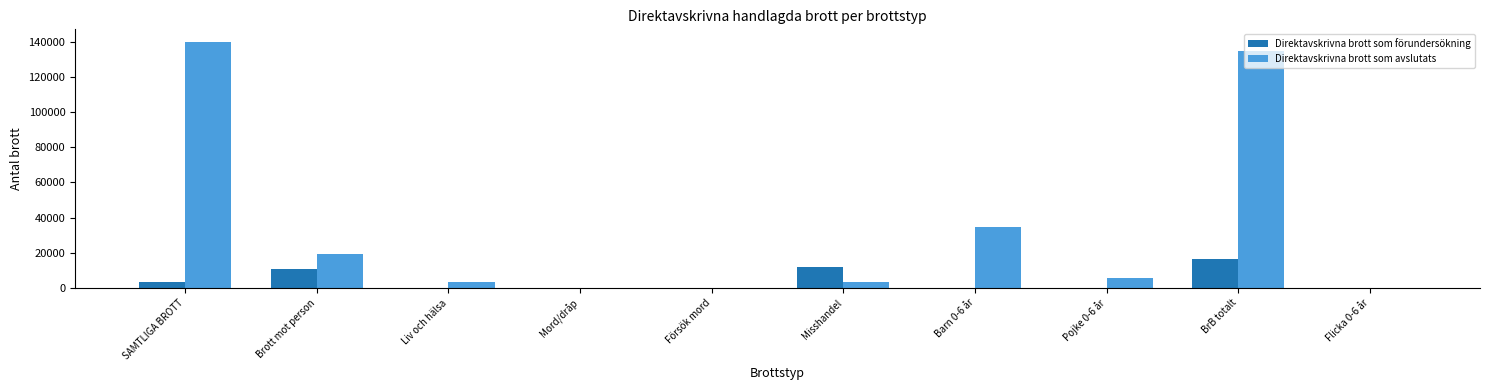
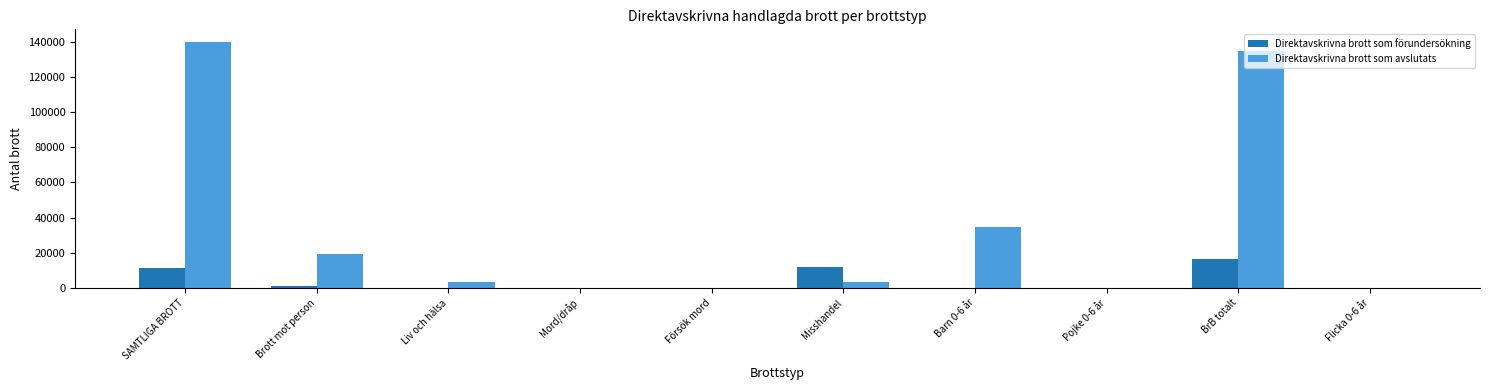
Direktavskrivna brott som förundersökning, SAMTLIGA BROTT: 3000 -> 11000
Direktavskrivna brott som förundersökning, Brott mot person: 11000 -> 1000
Direktavskrivna brott som avslutats, Pojke 0-6 år: 6000 -> 0
